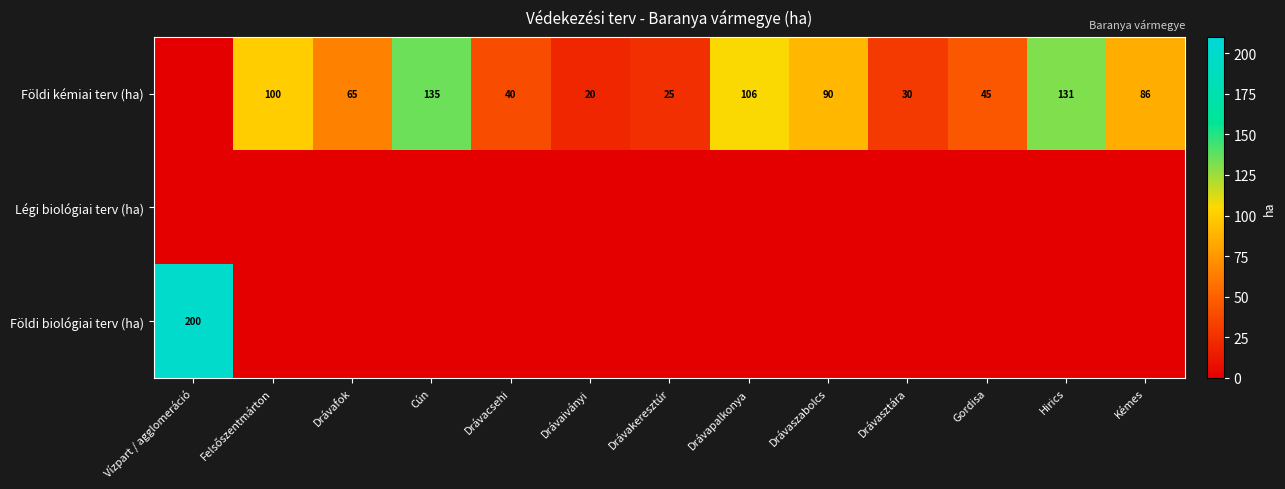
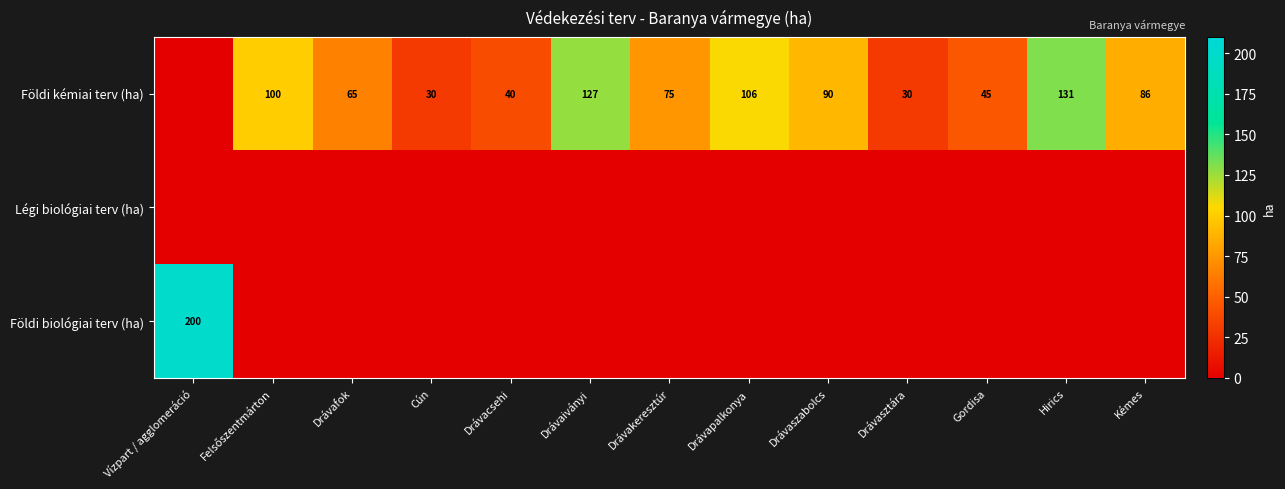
Földi kémiai terv (ha), Cún: 135 -> 30
Földi kémiai terv (ha), Drávaiványi: 20 -> 127
Földi kémiai terv (ha), Drávakeresztúr: 25 -> 75
